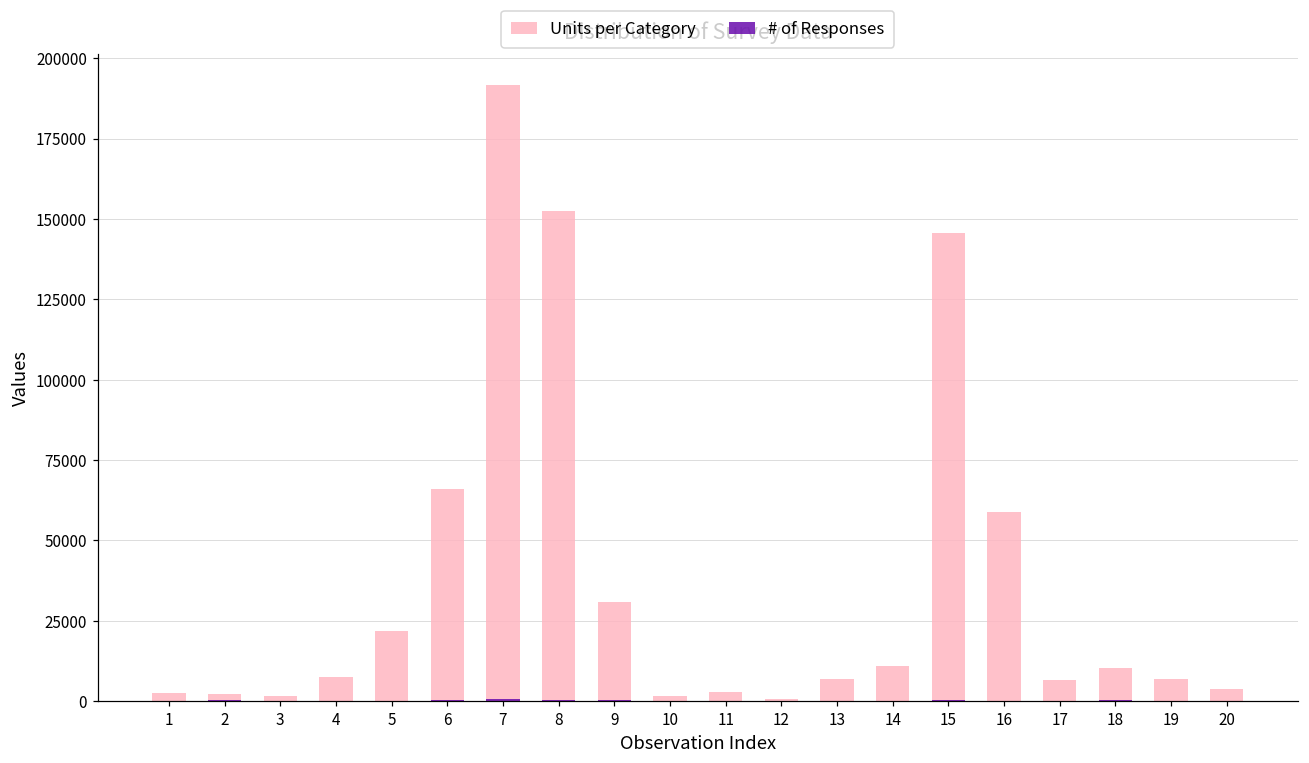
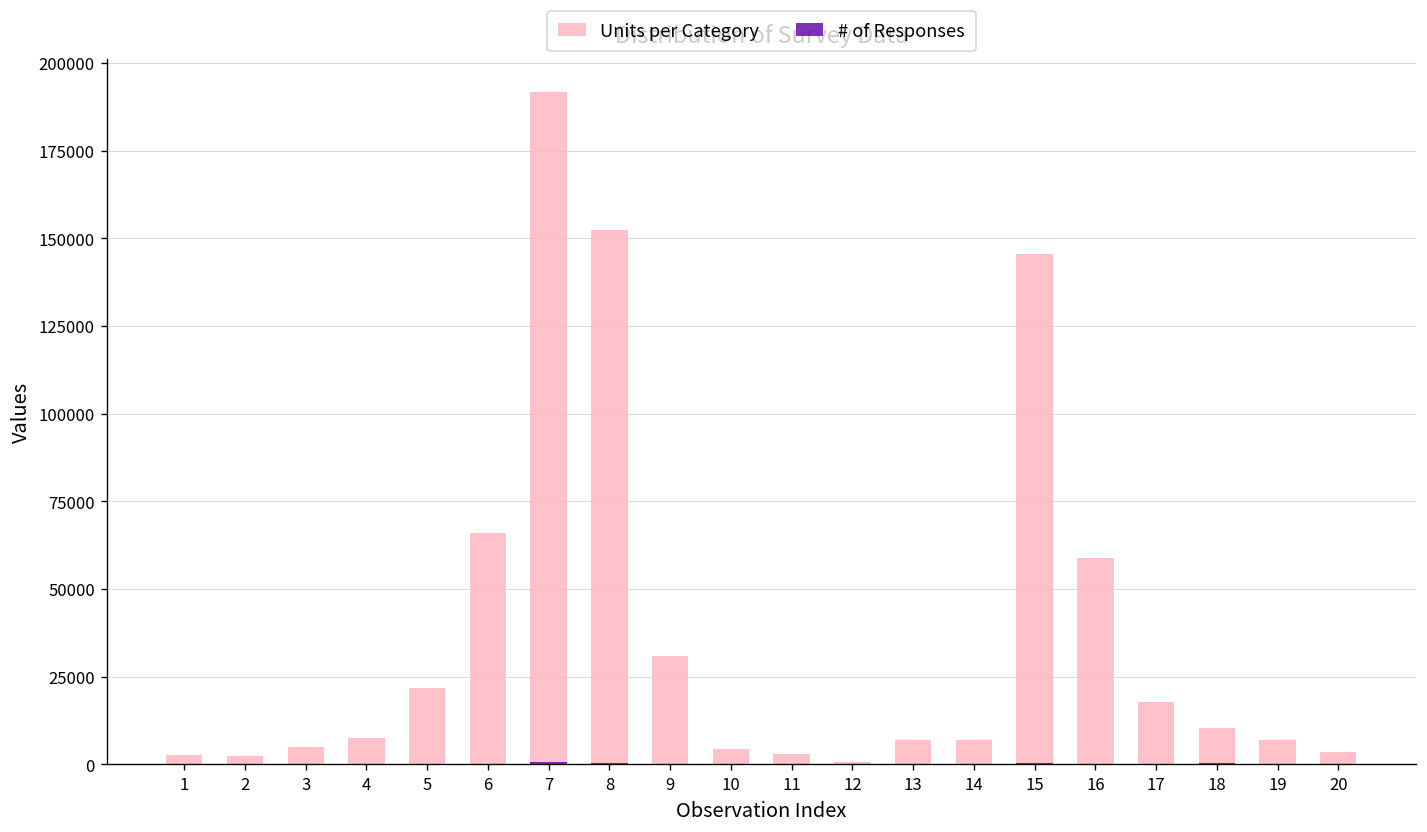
Units per Category, 3: 2000 -> 5000
Units per Category, 10: 2000 -> 4000
Units per Category, 14: 11000 -> 7000
Units per Category, 17: 7000 -> 18000
